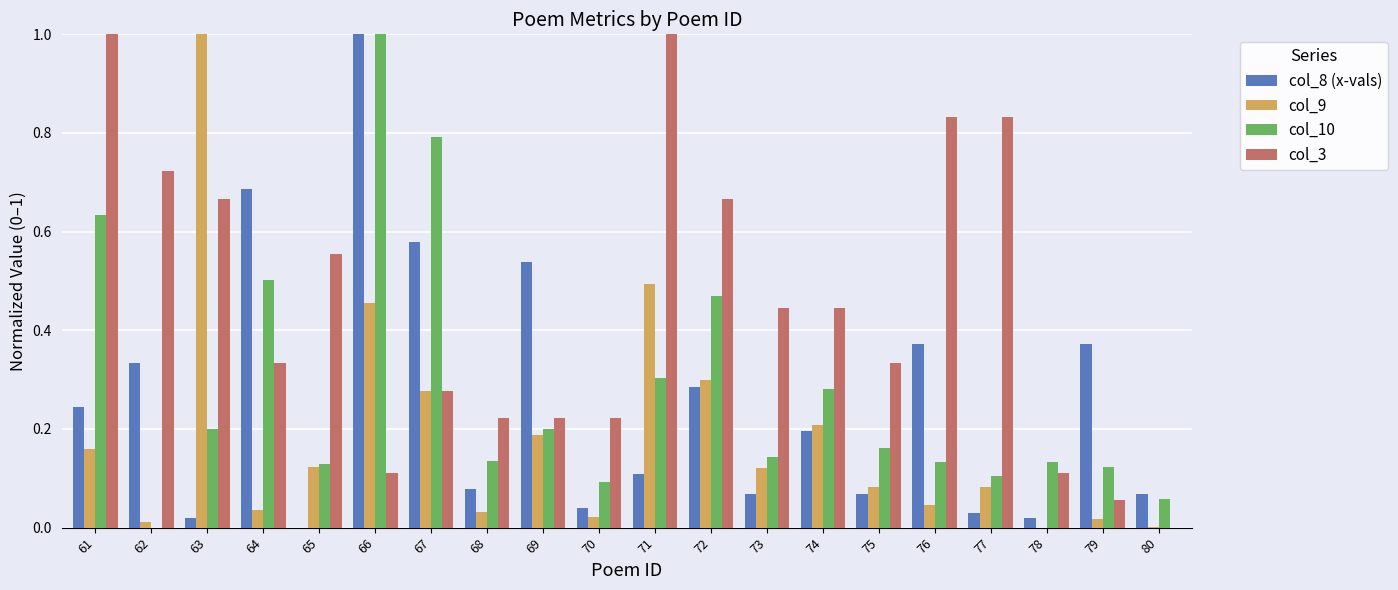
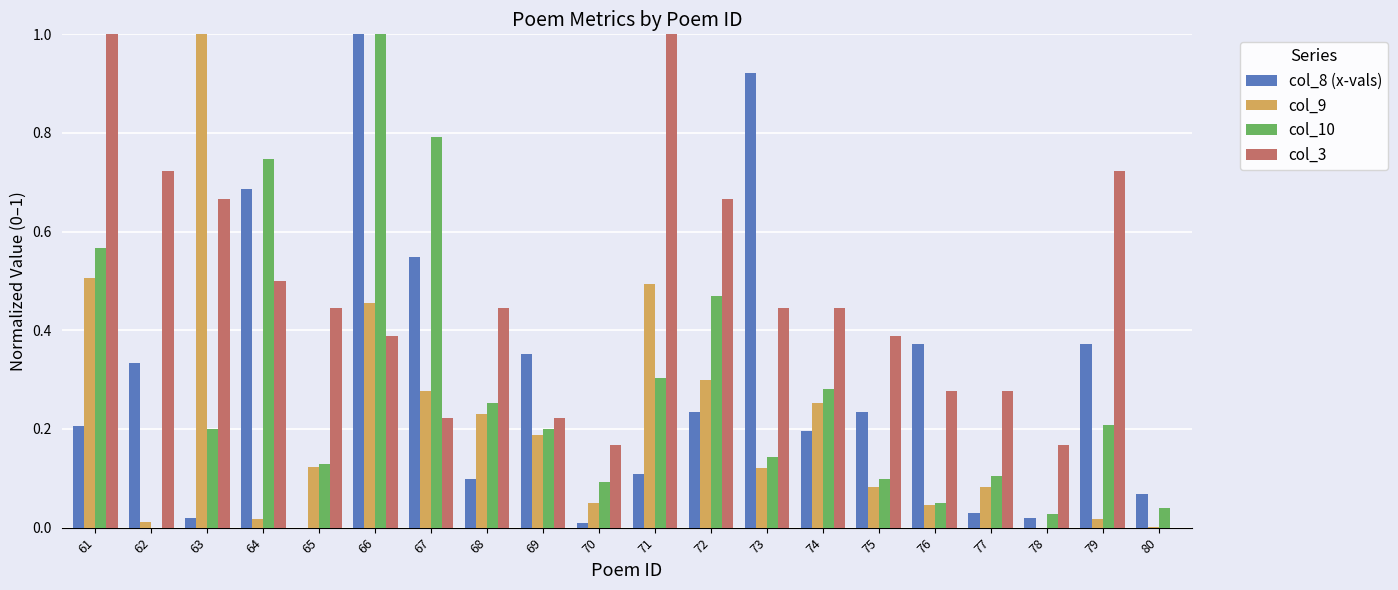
col_8 (x-vals), 61: 0.25 -> 0.21
col_9, 61: 0.16 -> 0.51
col_10, 61: 0.63 -> 0.57
col_9, 64: 0.04 -> 0.02
col_10, 64: 0.50 -> 0.75
col_3, 64: 0.33 -> 0.50
col_3, 65: 0.56 -> 0.44
col_3, 66: 0.11 -> 0.39
col_8 (x-vals), 67: 0.58 -> 0.55
col_3, 67: 0.28 -> 0.22
col_8 (x-vals), 68: 0.08 -> 0.10
col_9, 68: 0.03 -> 0.23
col_10, 68: 0.14 -> 0.25
col_3, 68: 0.22 -> 0.44
col_8 (x-vals), 69: 0.54 -> 0.35
col_8 (x-vals), 70: 0.04 -> 0.01
col_9, 70: 0.02 -> 0.05
col_3, 70: 0.22 -> 0.17
col_8 (x-vals), 72: 0.28 -> 0.24
col_8 (x-vals), 73: 0.07 -> 0.92
col_9, 74: 0.21 -> 0.25
col_8 (x-vals), 75: 0.07 -> 0.24
col_10, 75: 0.16 -> 0.10
col_3, 75: 0.33 -> 0.39
col_10, 76: 0.13 -> 0.05
col_3, 76: 0.83 -> 0.28
col_3, 77: 0.83 -> 0.28
col_10, 78: 0.13 -> 0.03
col_3, 78: 0.11 -> 0.17
col_10, 79: 0.12 -> 0.21
col_3, 79: 0.06 -> 0.72
col_10, 80: 0.06 -> 0.04
